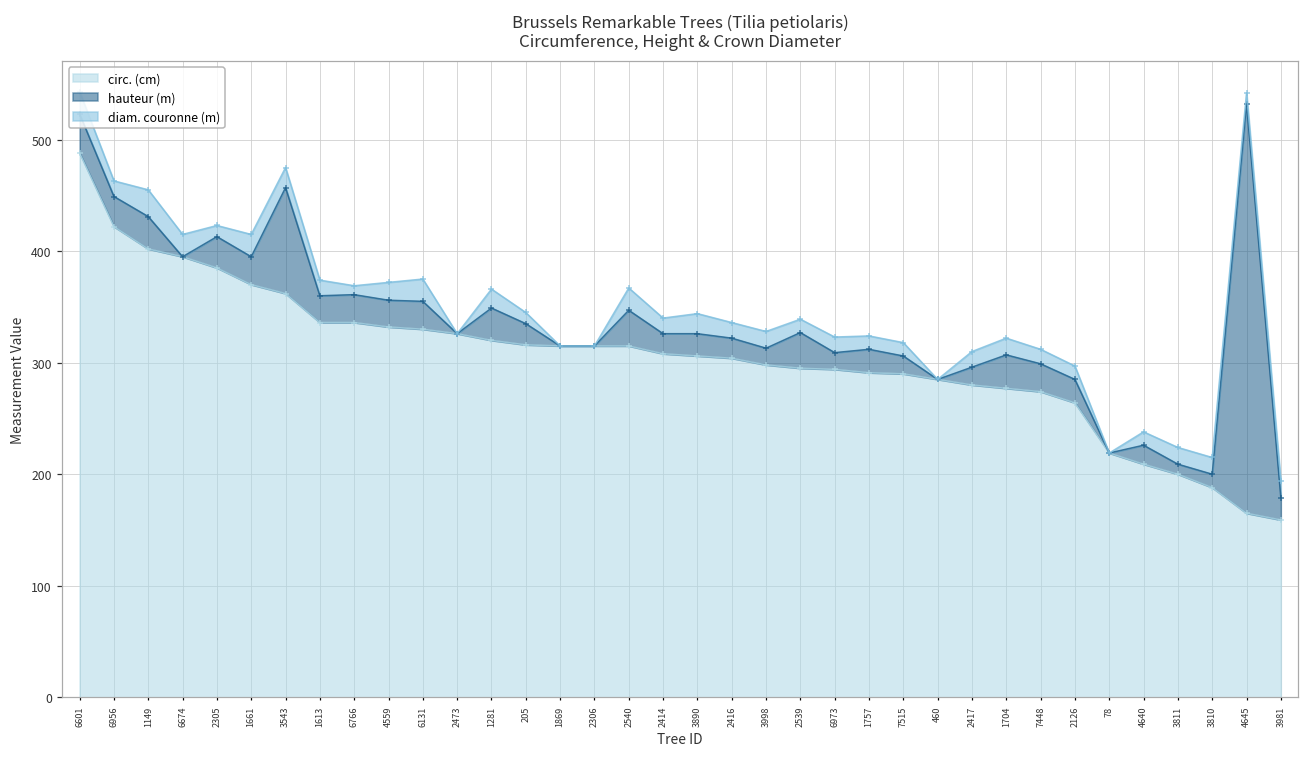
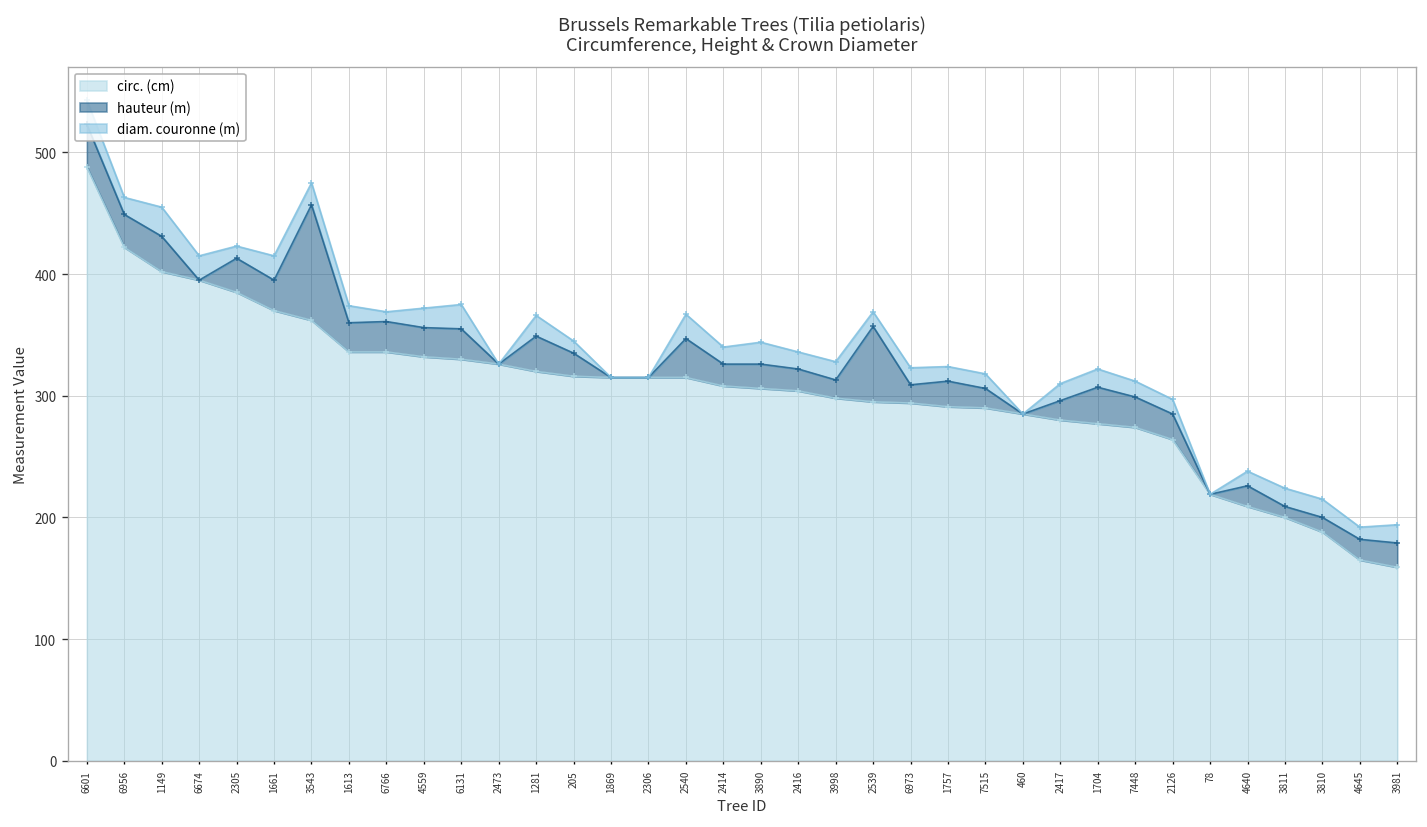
hauteur (m), 2539: 32 -> 62
hauteur (m), 4645: 367 -> 17
